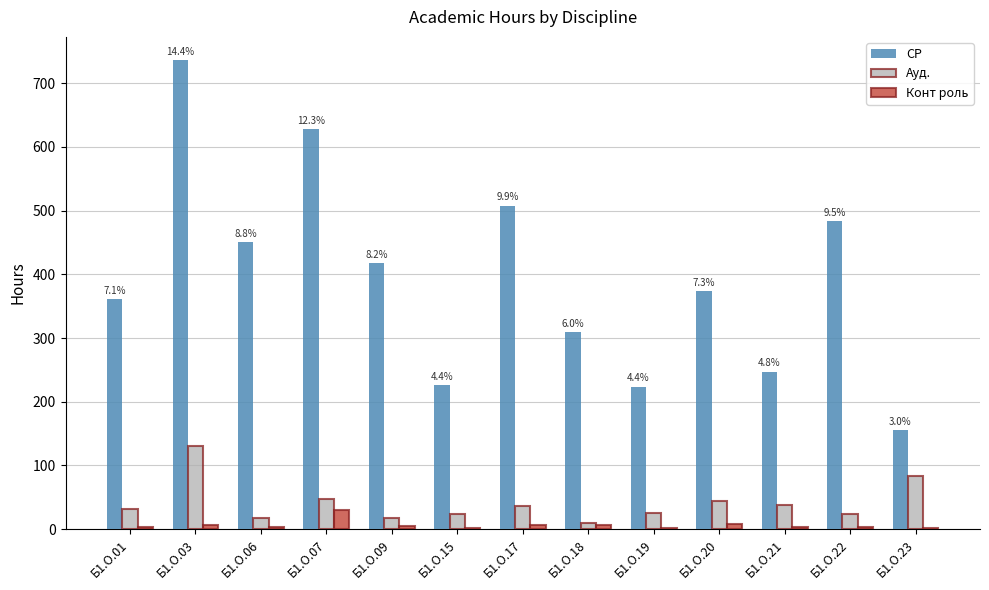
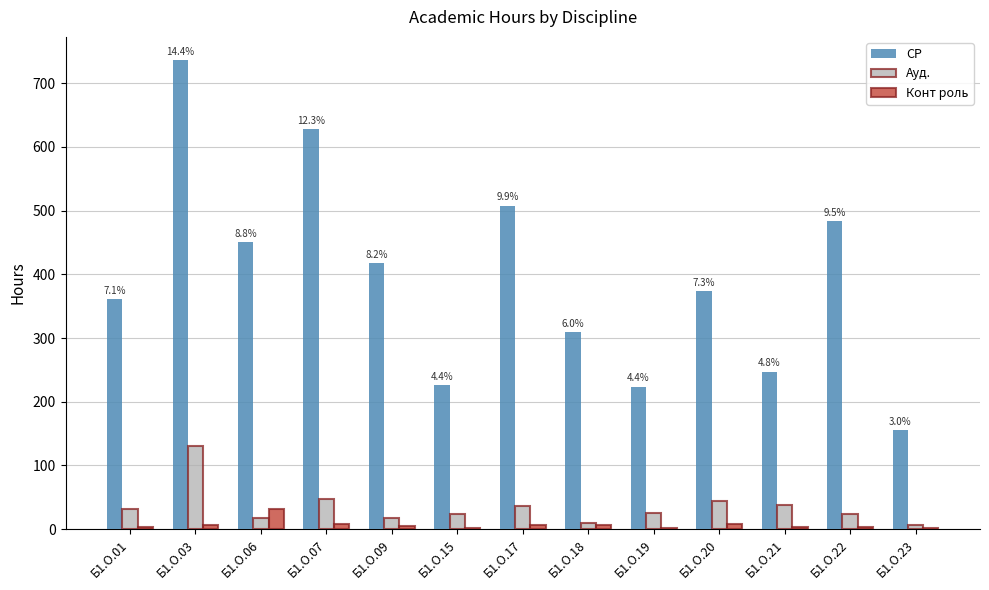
Конт роль, Б1.О.06: 0 -> 30
Конт роль, Б1.О.07: 30 -> 10
Ауд., Б1.О.23: 80 -> 10
